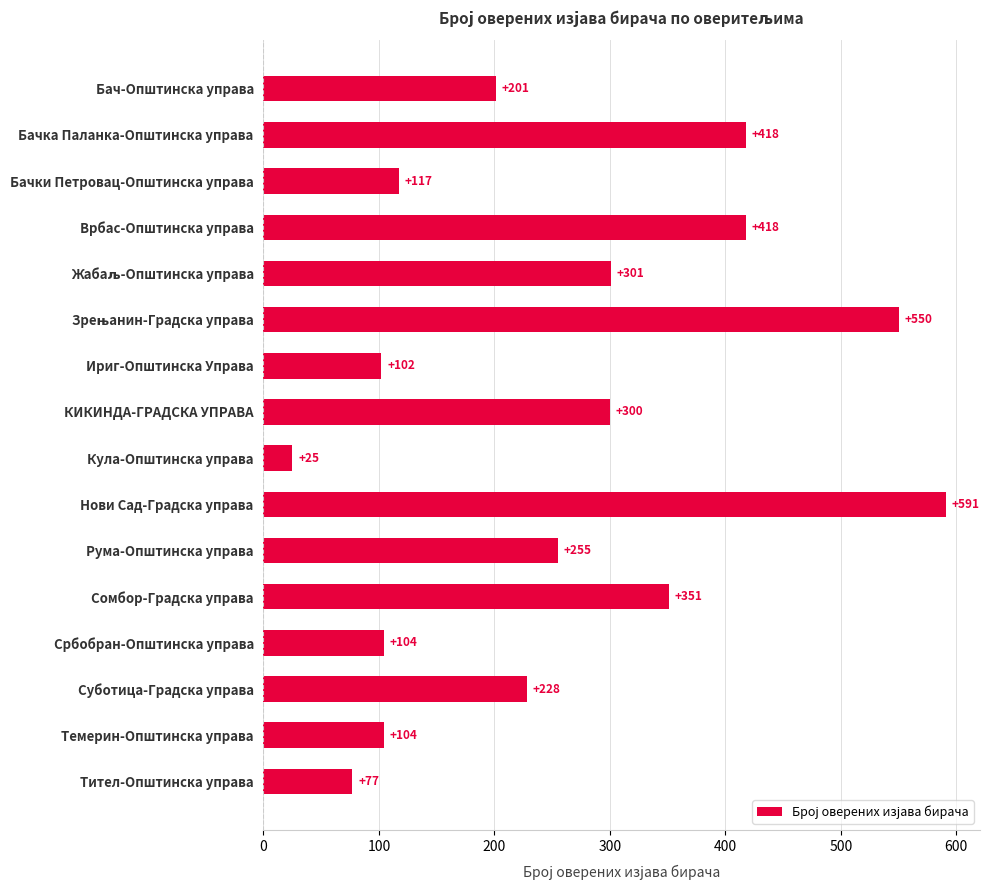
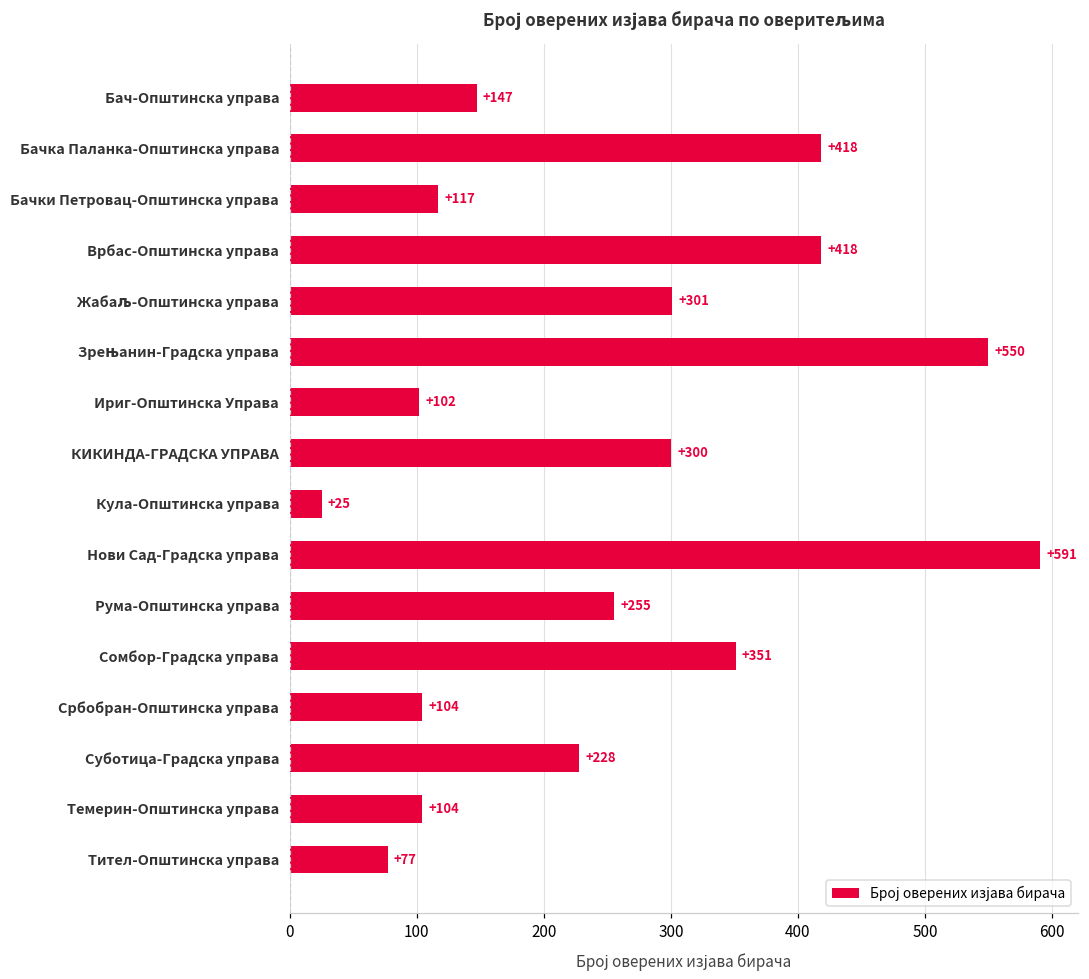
Бач-Општинска управа: +201 -> +147
